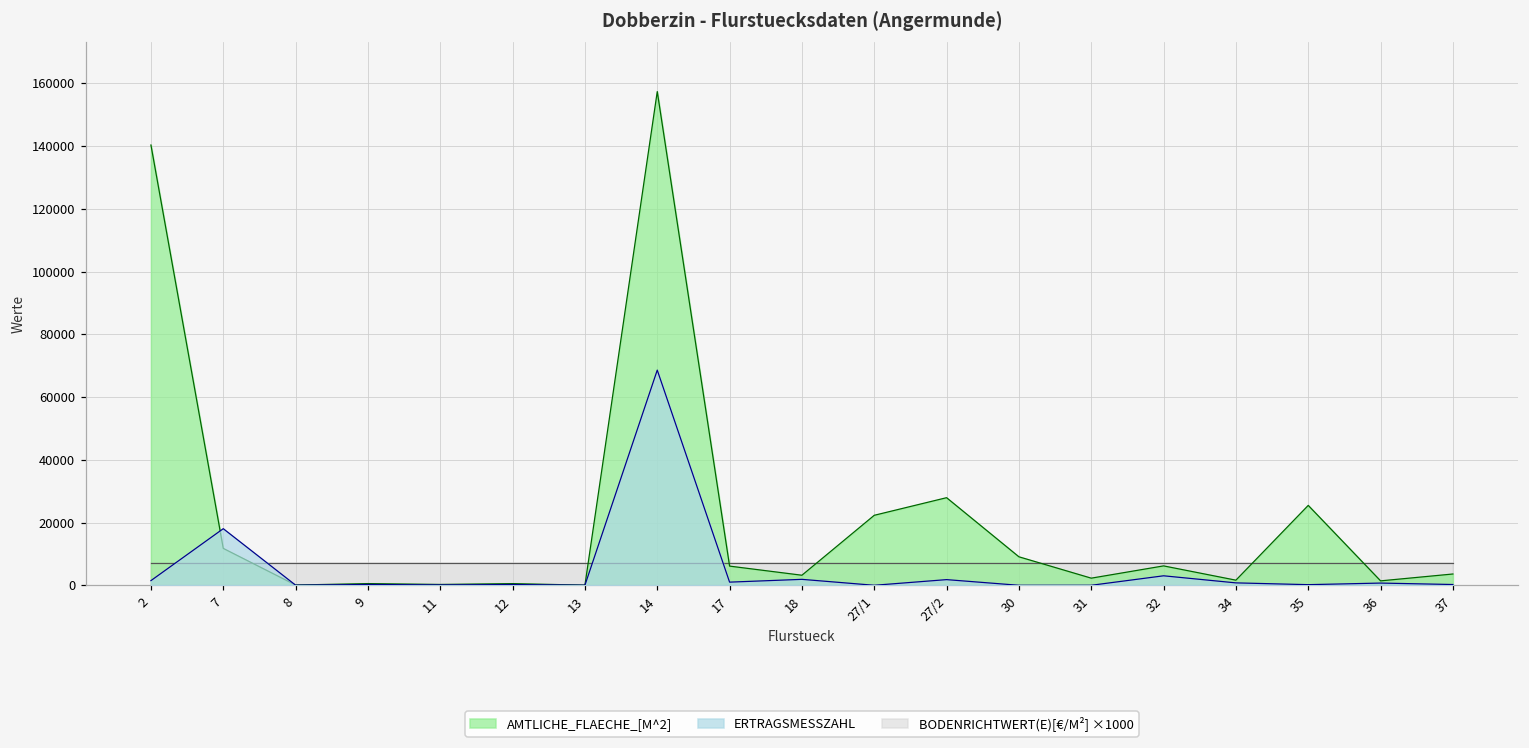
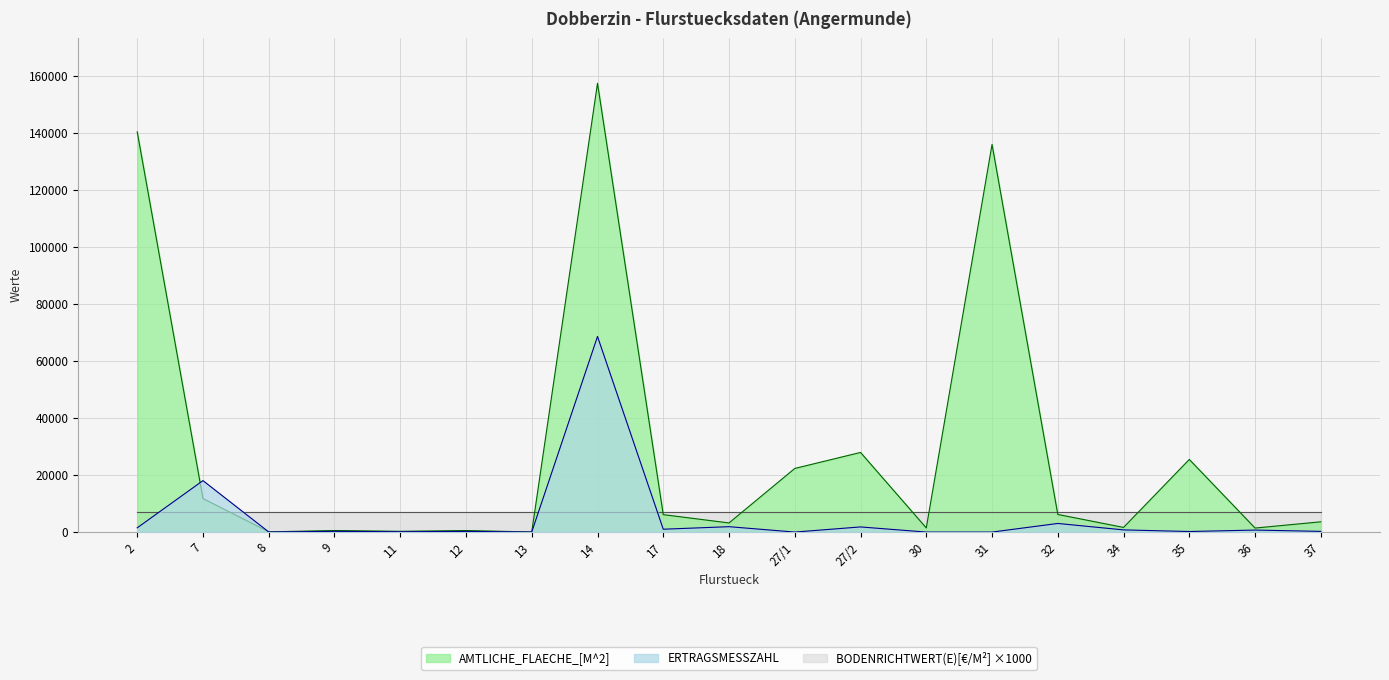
AMTLICHE_FLAECHE_[M^2], 30: 9000 -> 1000
AMTLICHE_FLAECHE_[M^2], 31: 2000 -> 136000
